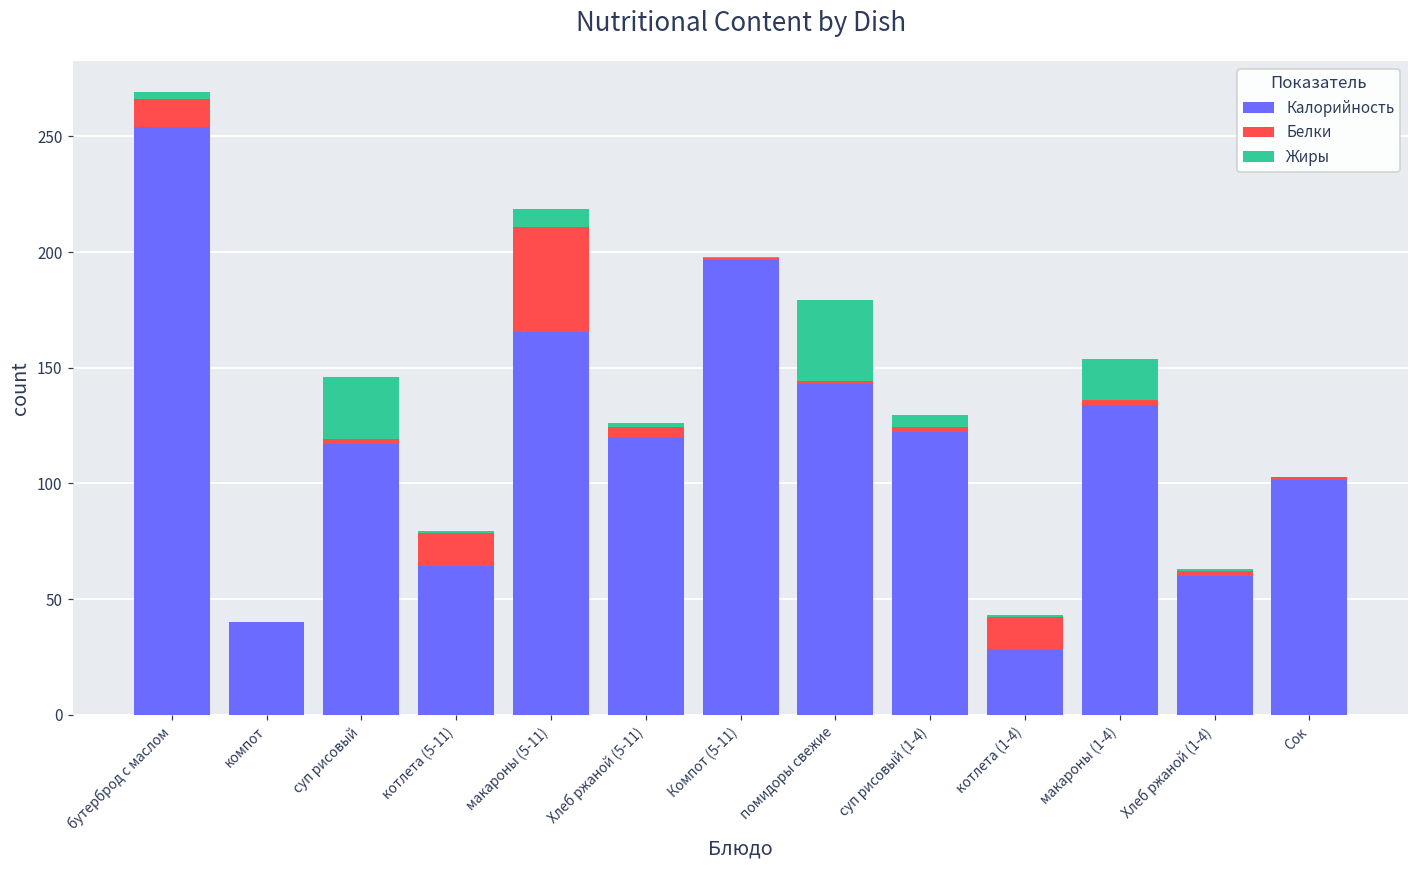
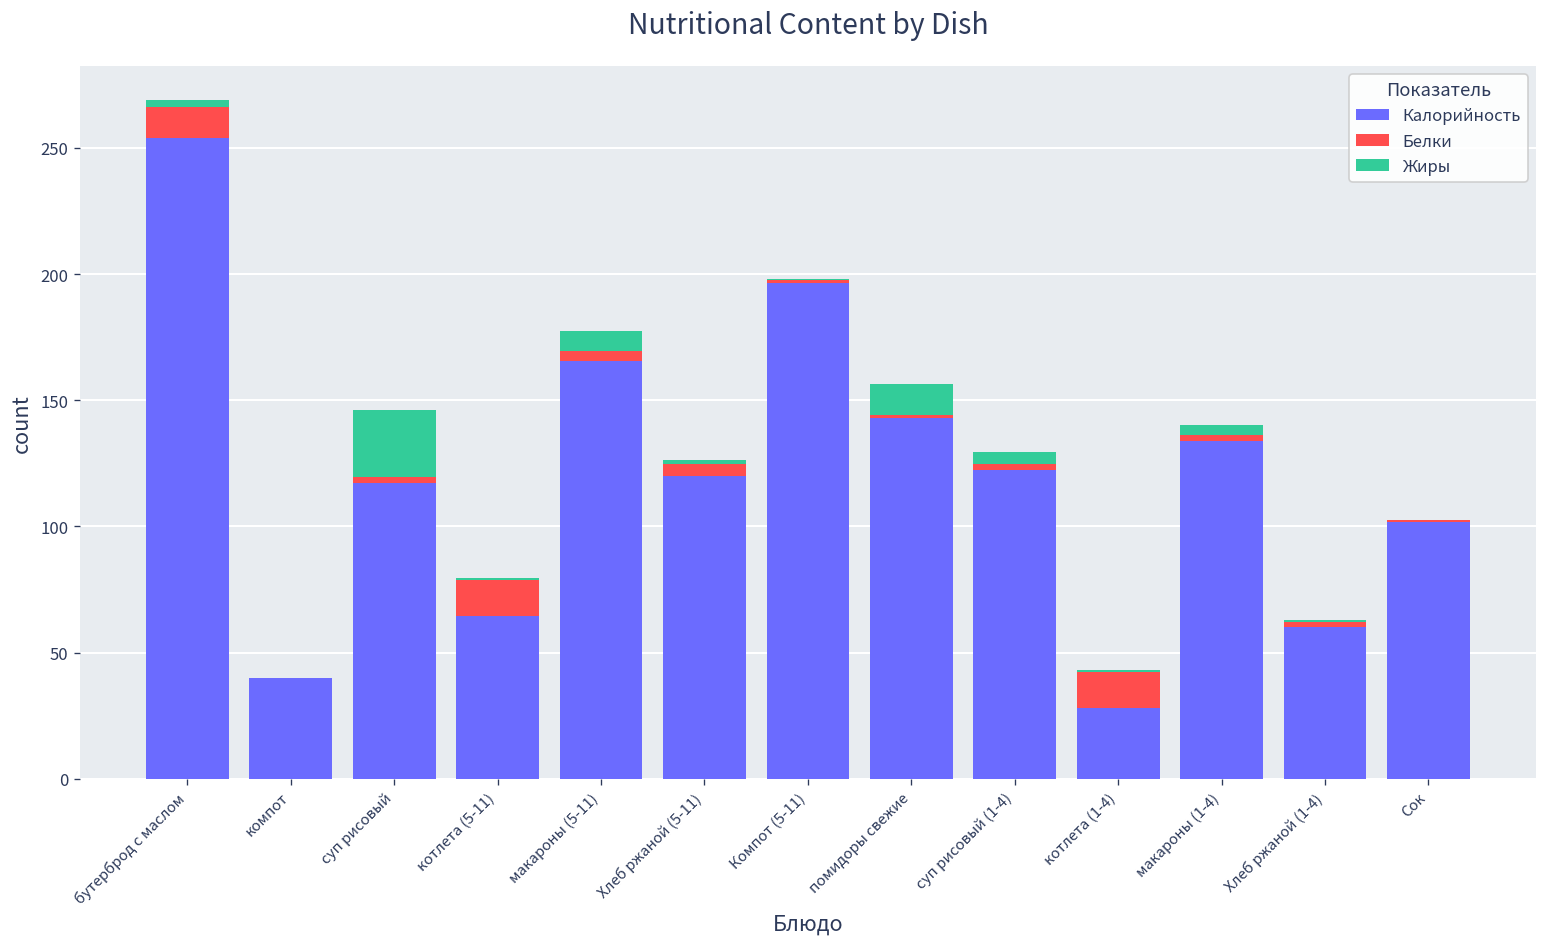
Белки, макароны (5-11): 45 -> 4
Жиры, помидоры свежие: 35 -> 12
Жиры, макароны (1-4): 18 -> 4
